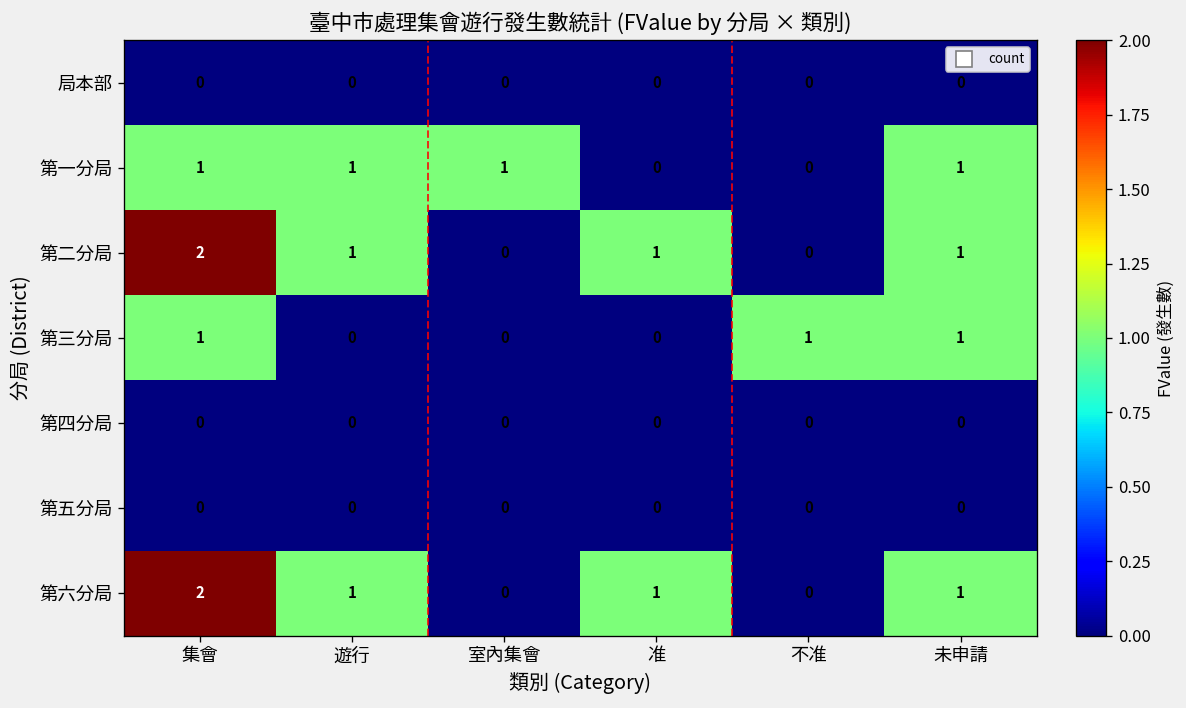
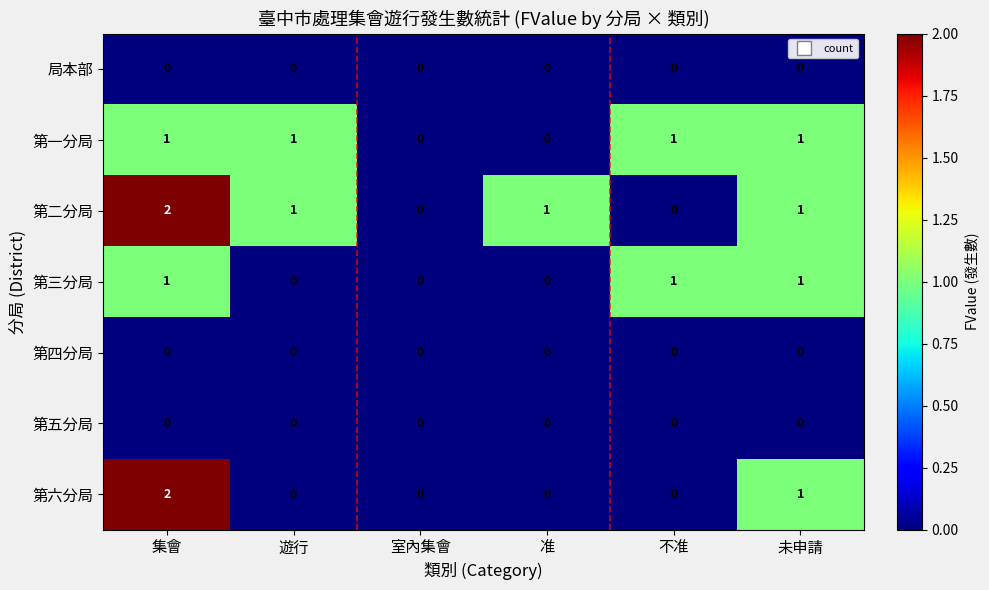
第一分局, 室內集會: 1 -> 0
第一分局, 不准: 0 -> 1
第六分局, 遊行: 1 -> 0
第六分局, 准: 1 -> 0
